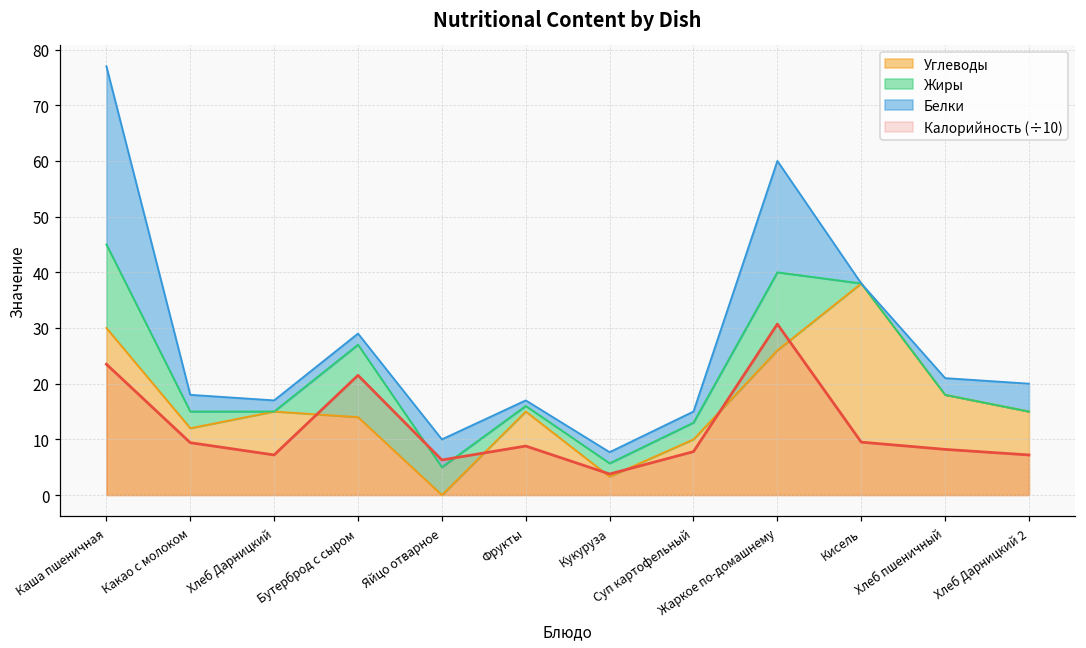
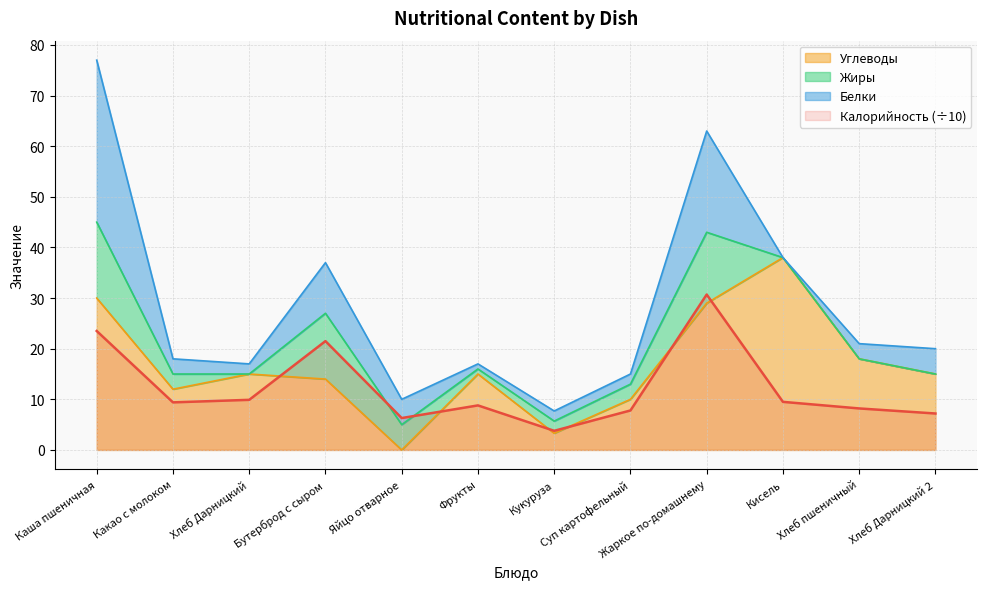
Калорийность (÷10), Хлеб Дарницкий: 7 -> 10
Белки, Бутерброд с сыром: 2 -> 10
Углеводы, Жаркое по-домашнему: 26 -> 29
